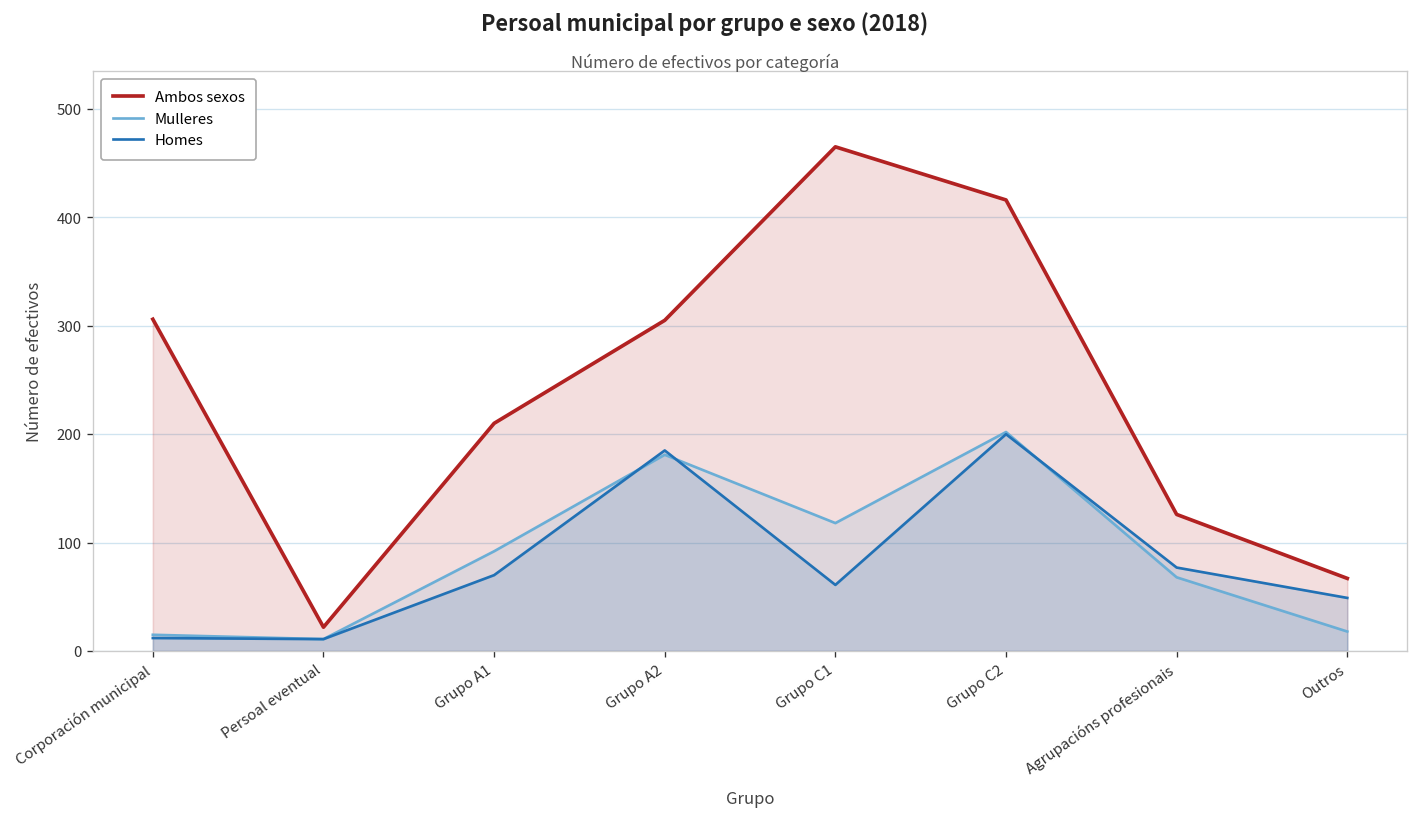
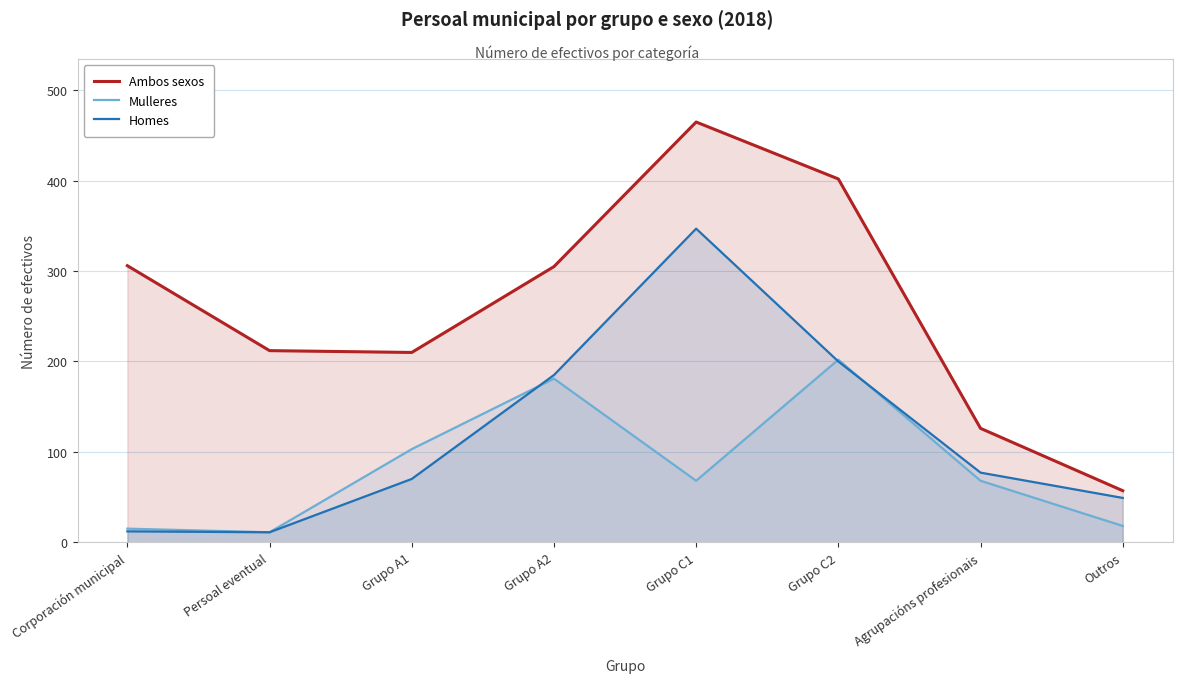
Ambos sexos, Persoal eventual: 20 -> 210
Mulleres, Grupo A1: 90 -> 100
Mulleres, Grupo C1: 120 -> 70
Homes, Grupo C1: 60 -> 350
Ambos sexos, Grupo C2: 420 -> 400
Ambos sexos, Outros: 70 -> 60
